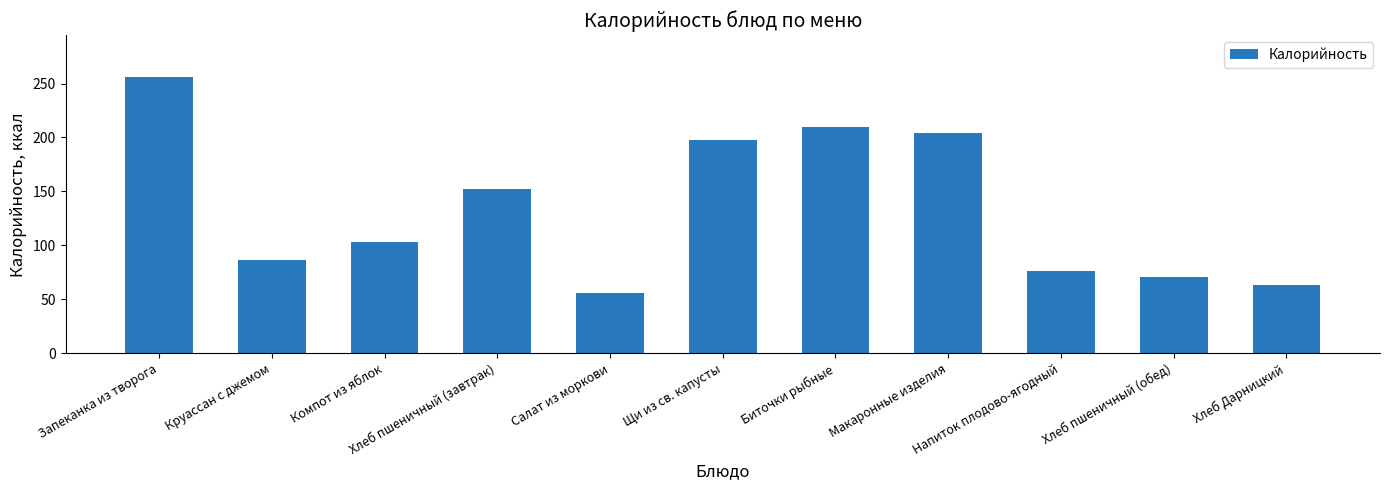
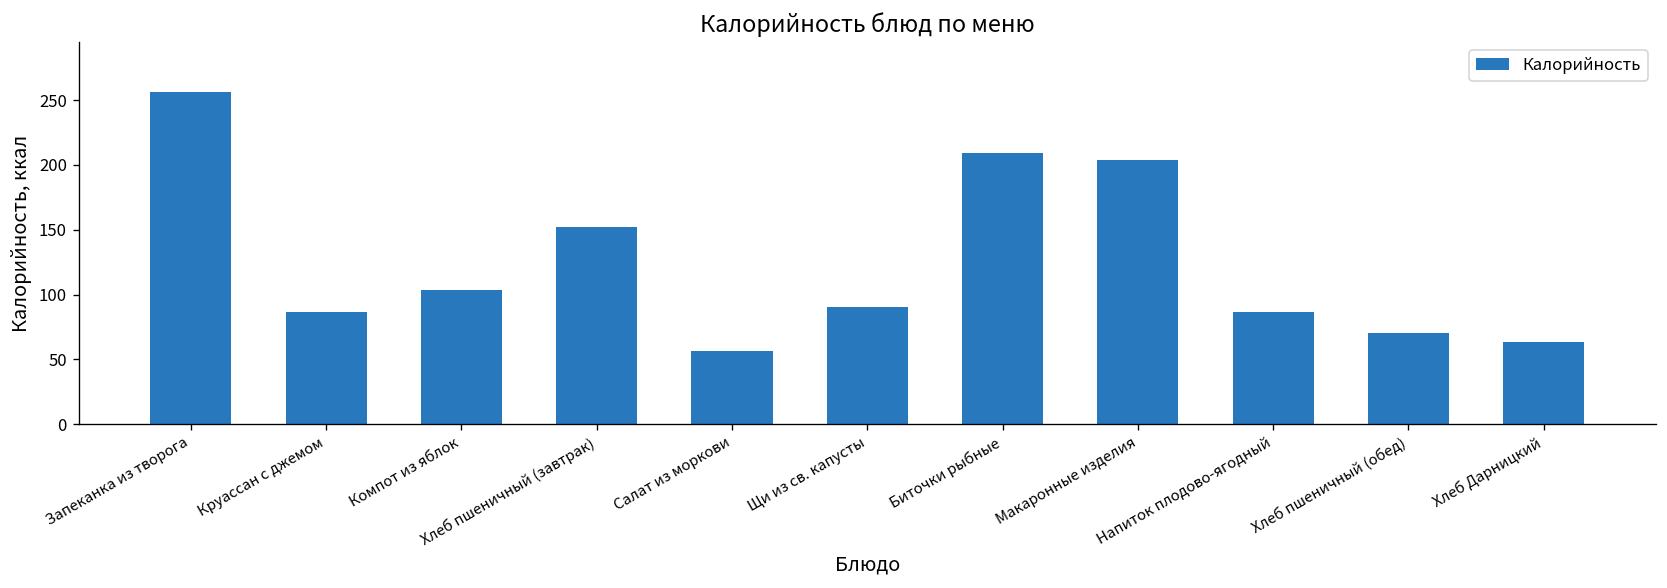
Щи из св. капусты: 198 -> 90
Напиток плодово-ягодный: 77 -> 86
